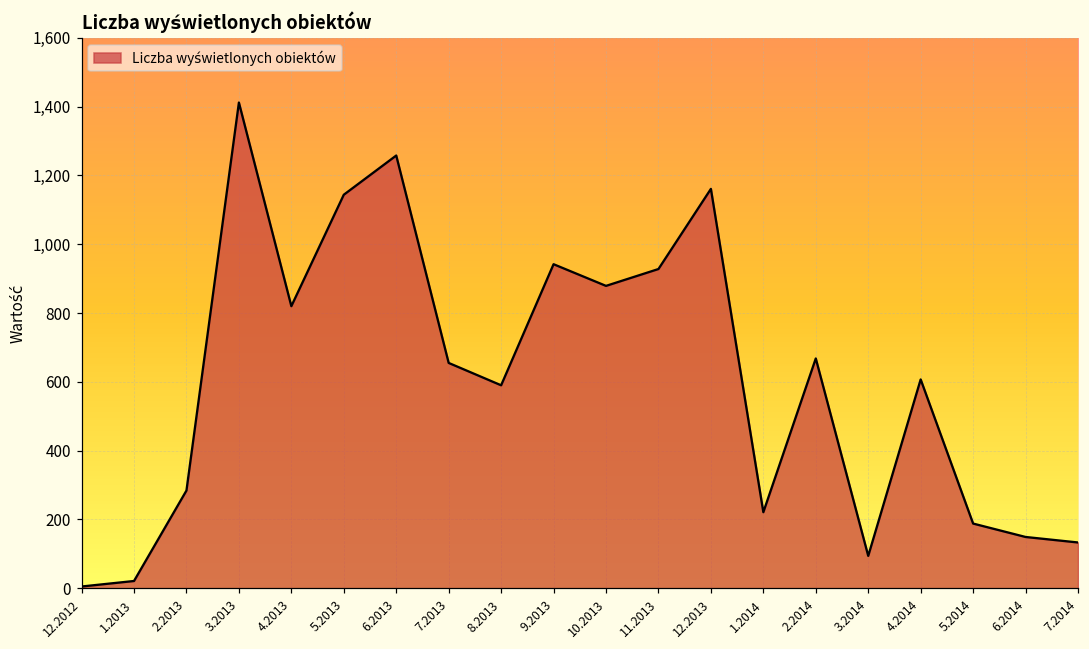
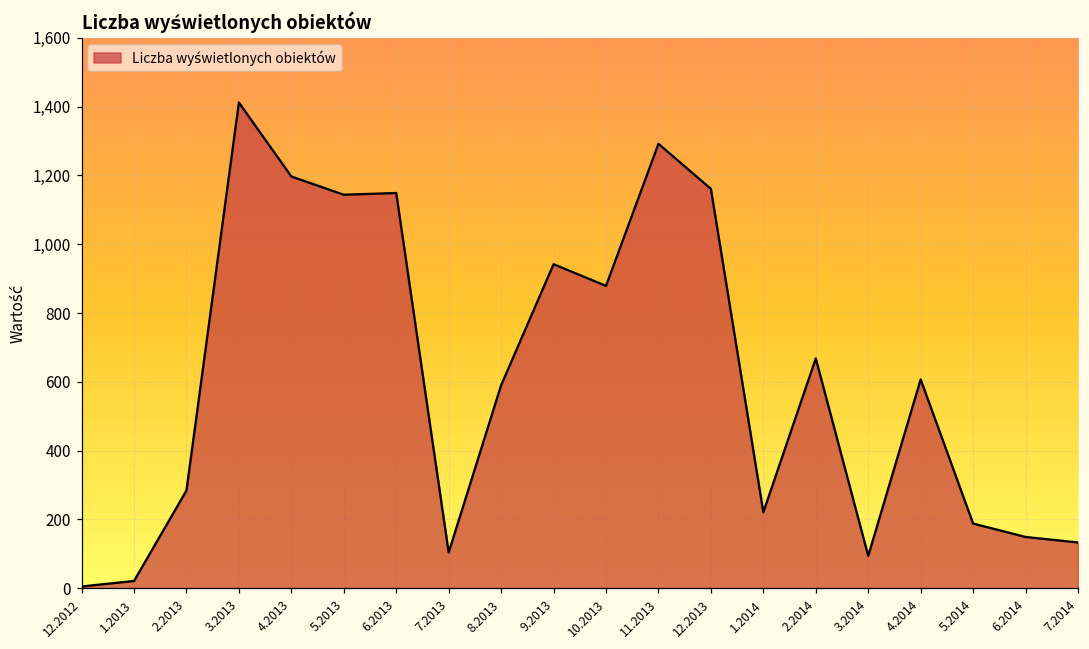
4.2013: 820 -> 1,200
6.2013: 1,260 -> 1,150
7.2013: 660 -> 100
11.2013: 930 -> 1,290
